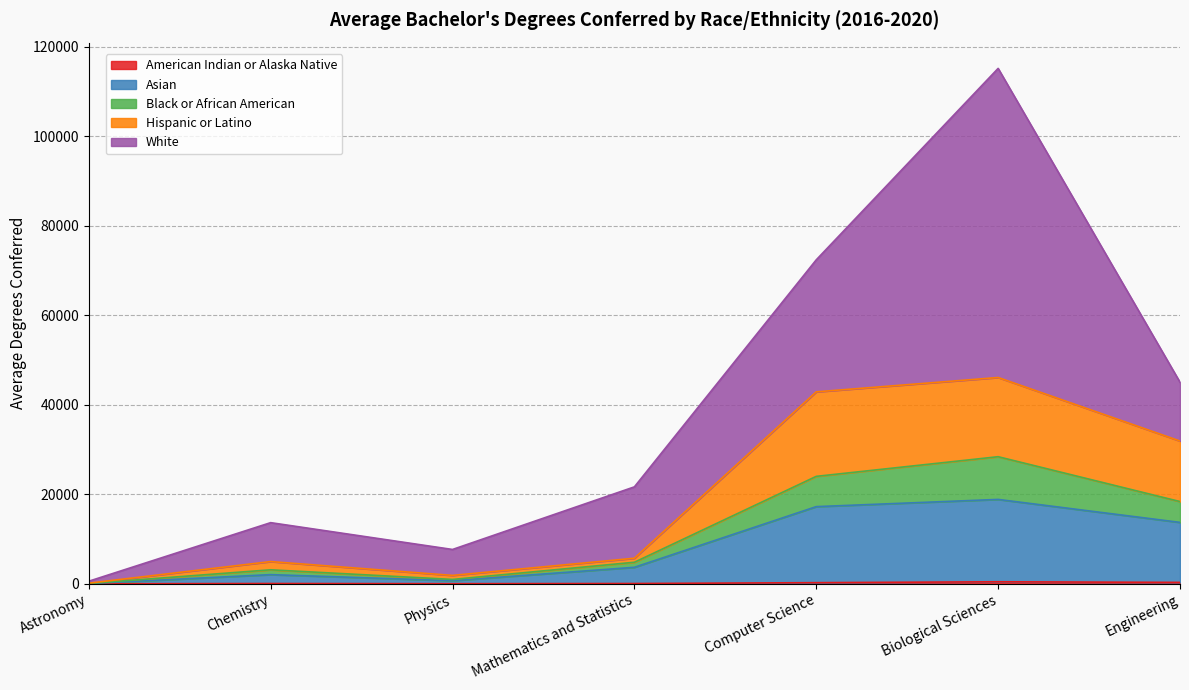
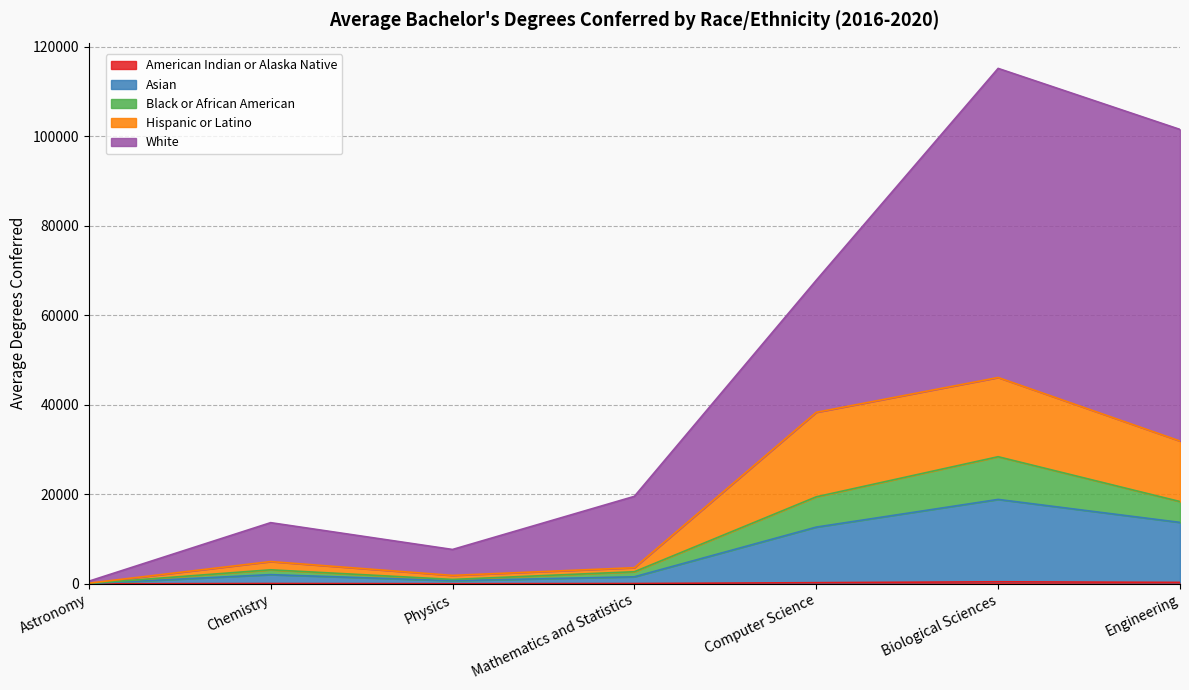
Asian, Mathematics and Statistics: 4000 -> 2000
Asian, Computer Science: 17000 -> 12000
White, Engineering: 13000 -> 70000
